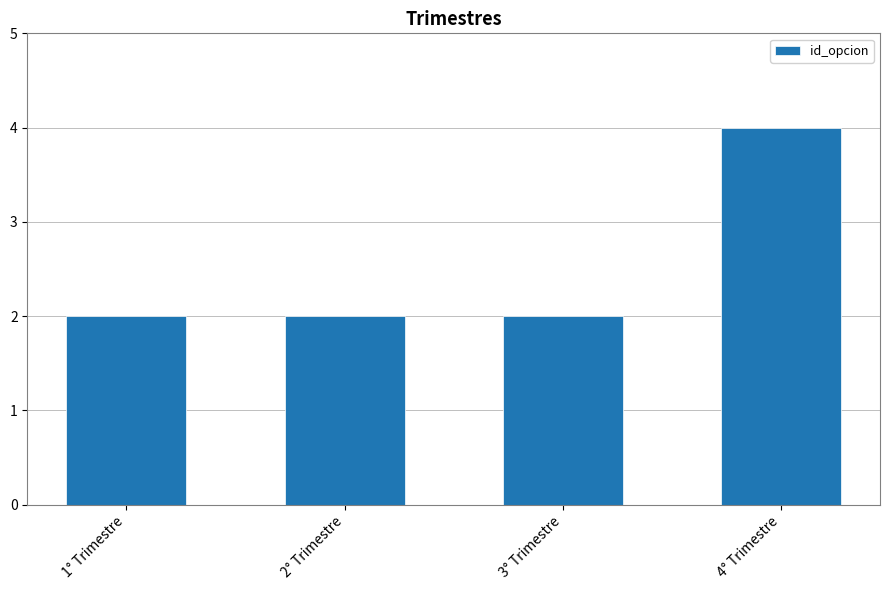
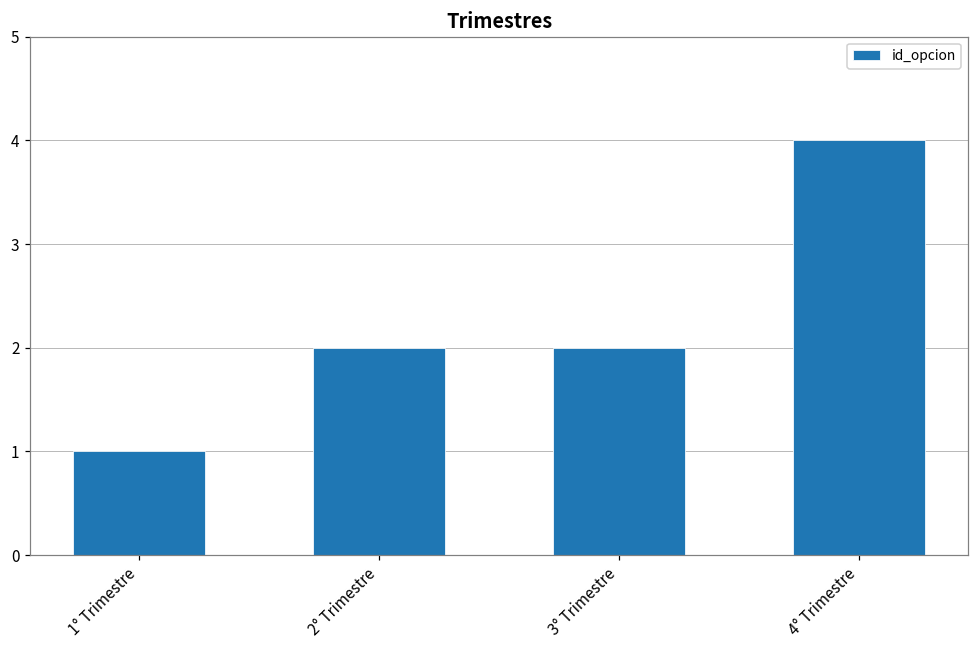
1° Trimestre: 2 -> 1
